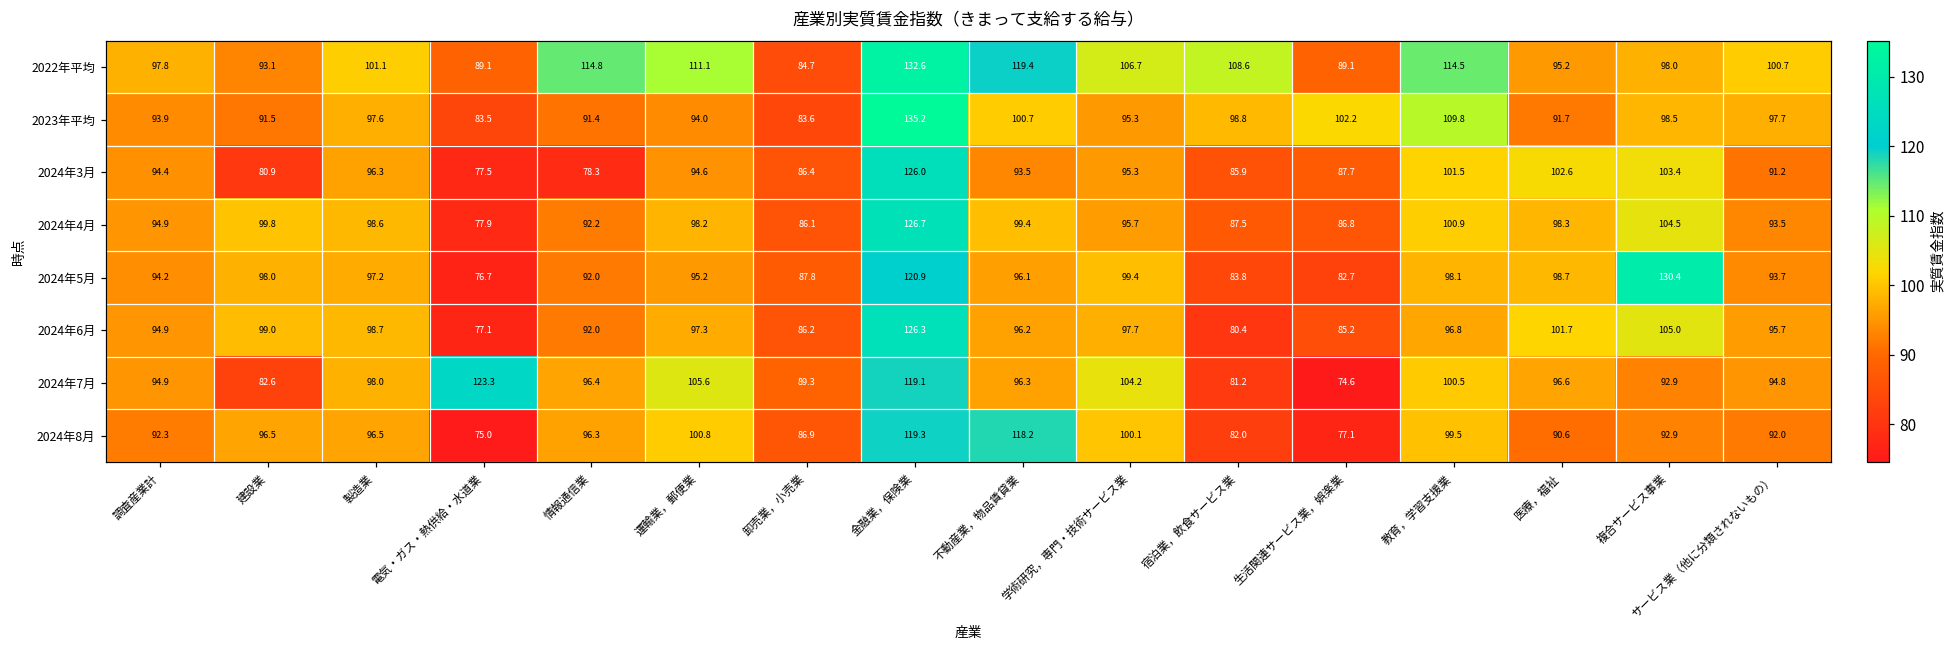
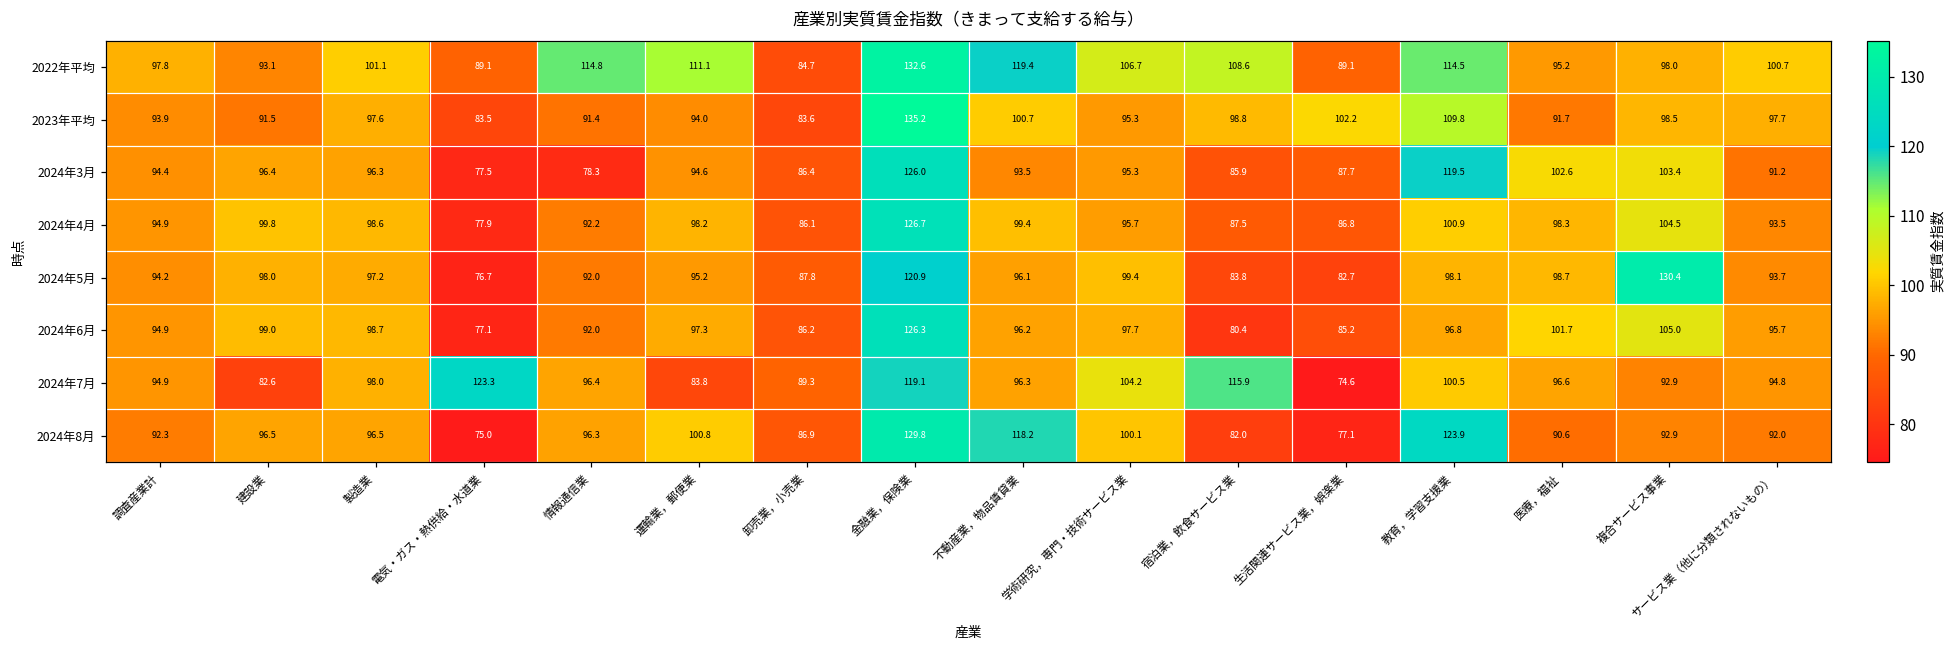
2024年3月, 建設業: 80.9 -> 96.4
2024年3月, 教育，学習支援業: 101.5 -> 119.5
2024年7月, 運輸業，郵便業: 105.6 -> 83.8
2024年7月, 宿泊業，飲食サービス業: 81.2 -> 115.9
2024年8月, 金融業，保険業: 119.3 -> 129.8
2024年8月, 教育，学習支援業: 99.5 -> 123.9
